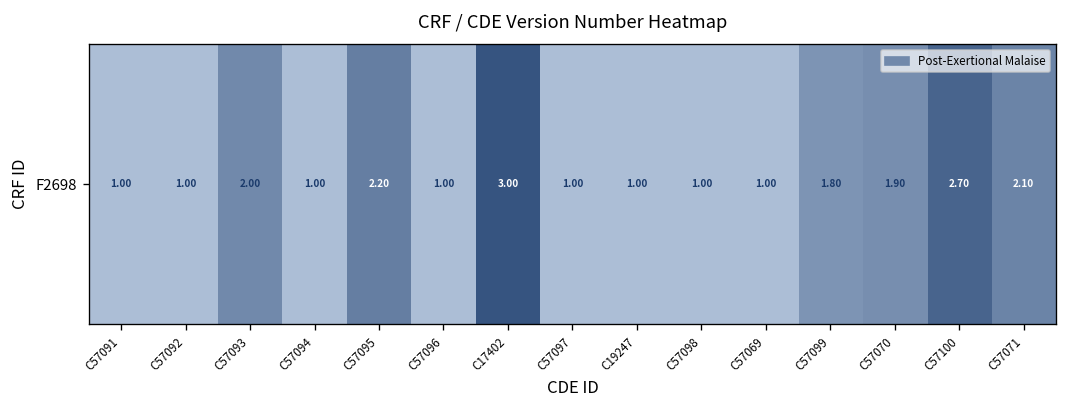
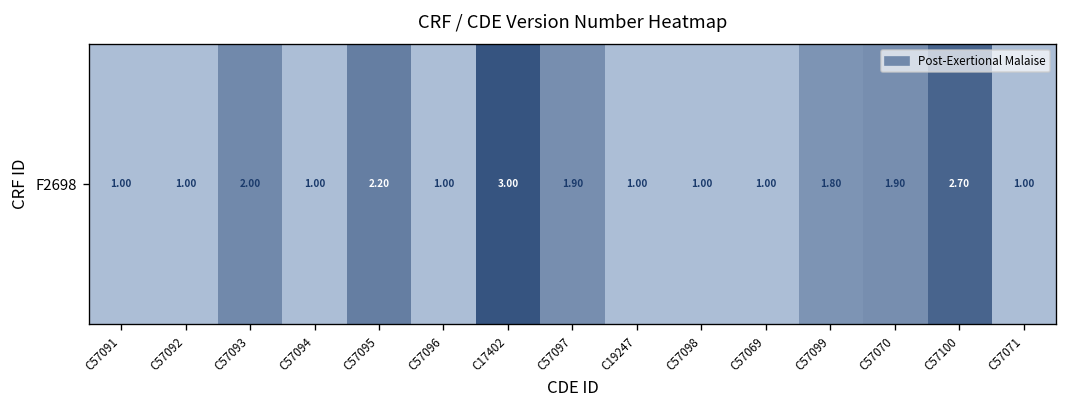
F2698, C57097: 1.00 -> 1.90
F2698, C57071: 2.10 -> 1.00
